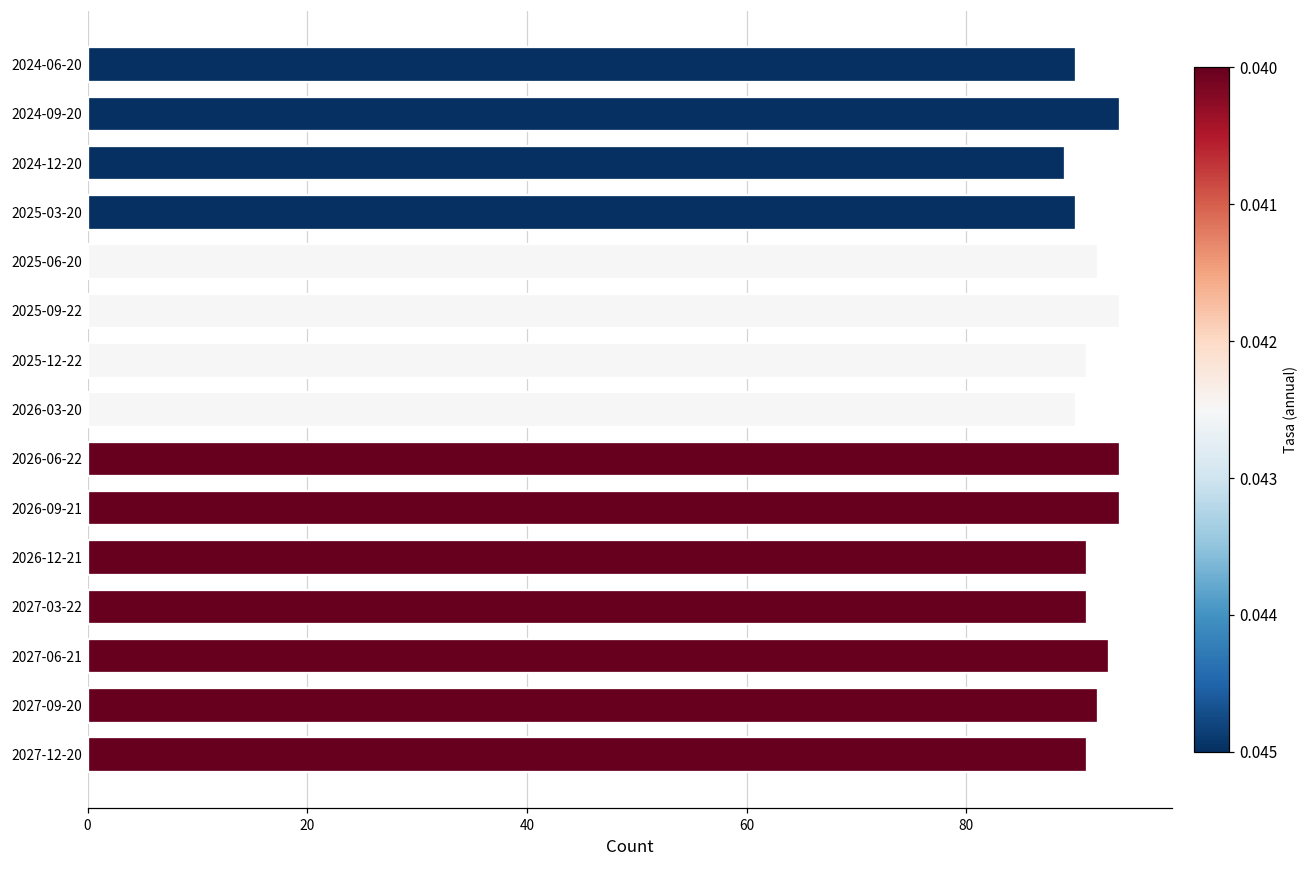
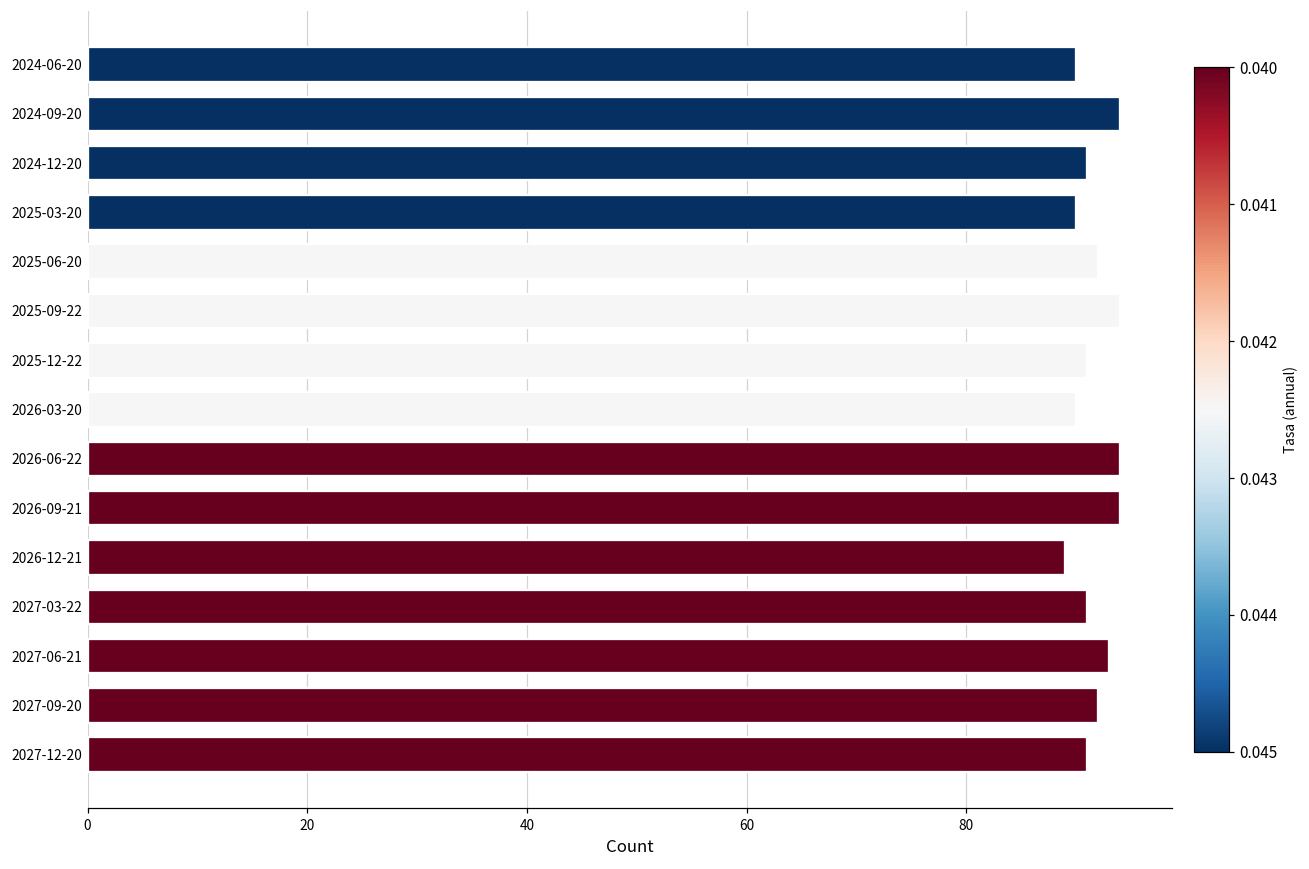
2024-12-20: 89 -> 91
2026-12-21: 91 -> 89
